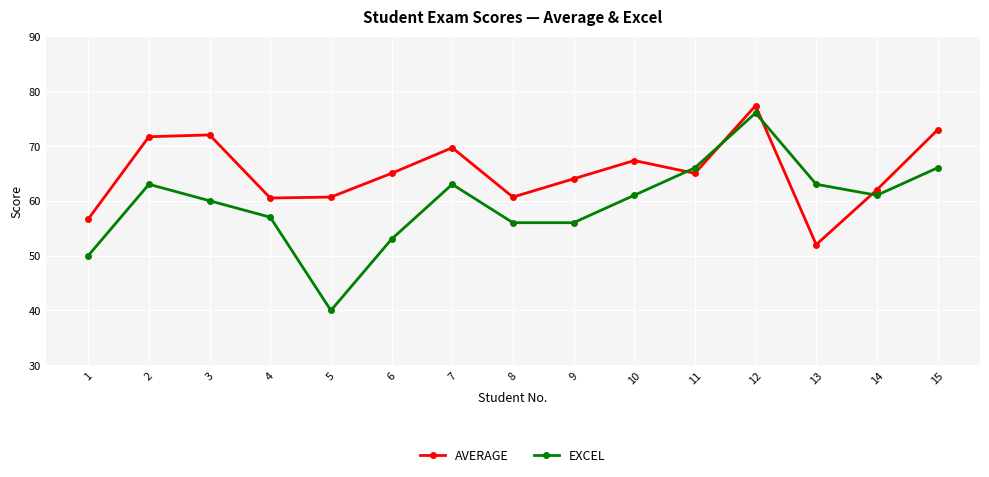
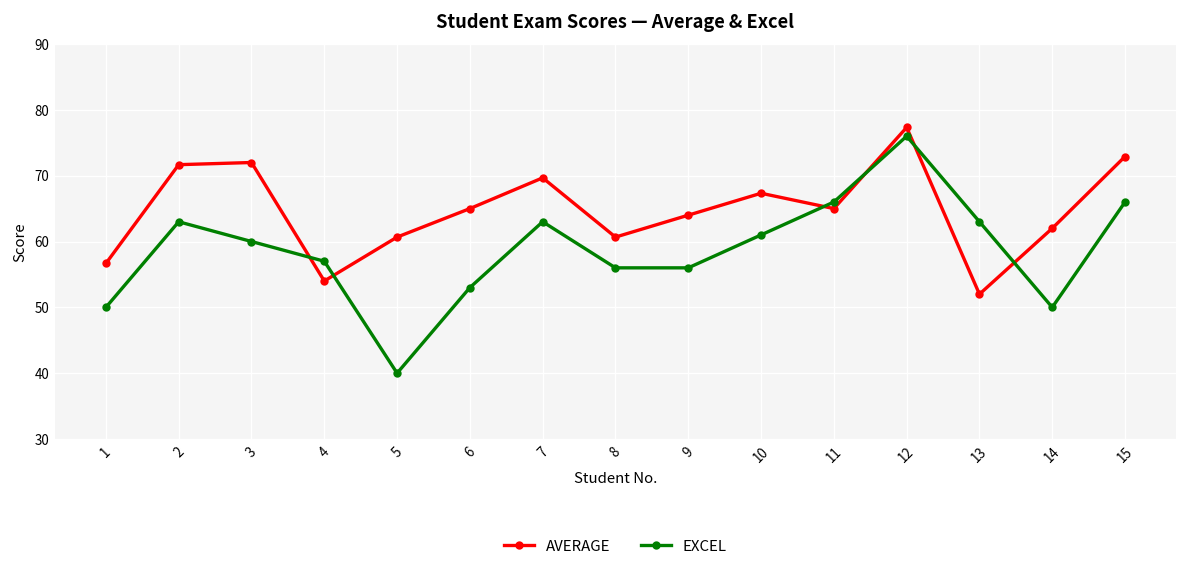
AVERAGE, 4: 61 -> 54
EXCEL, 14: 61 -> 50
